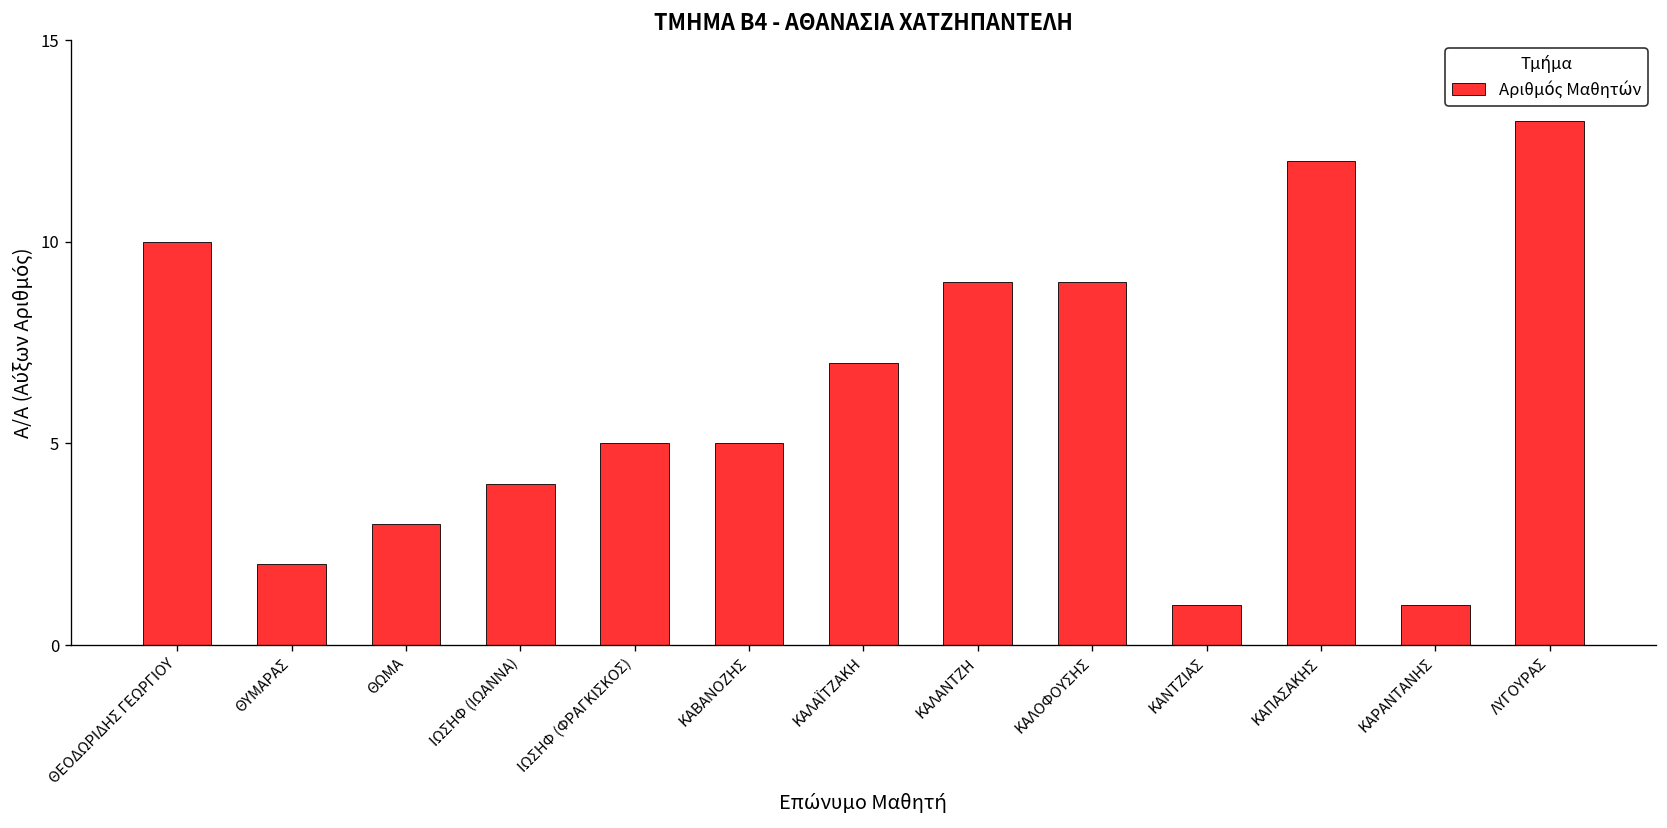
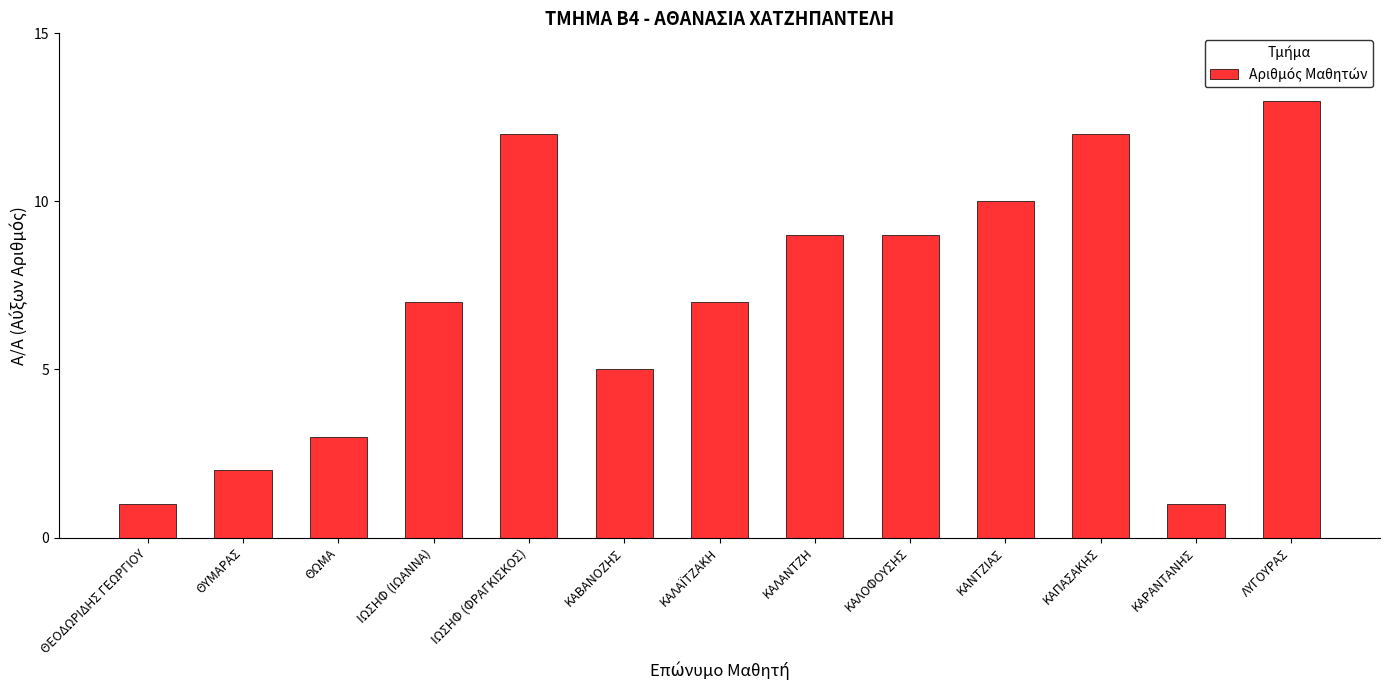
ΘΕΟΔΩΡΙΔΗΣ ΓΕΩΡΓΙΟΥ: 10 -> 1
ΙΩΣΗΦ (ΙΩΑΝΝΑ): 4 -> 7
ΙΩΣΗΦ (ΦΡΑΓΚΙΣΚΟΣ): 5 -> 12
ΚΑΝΤΖΙΑΣ: 1 -> 10
